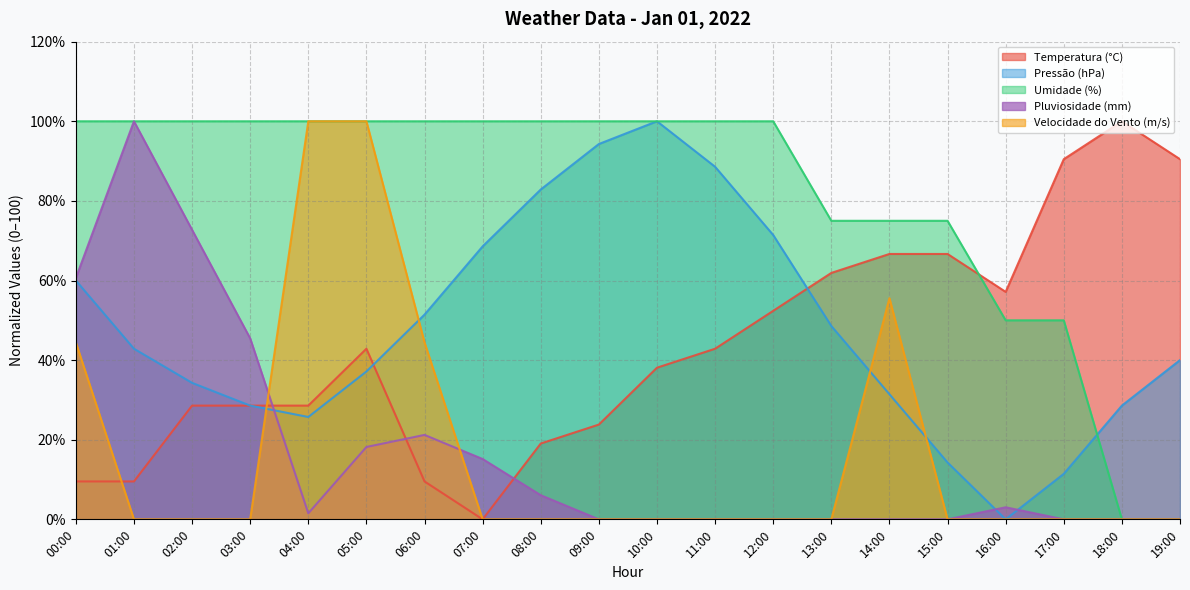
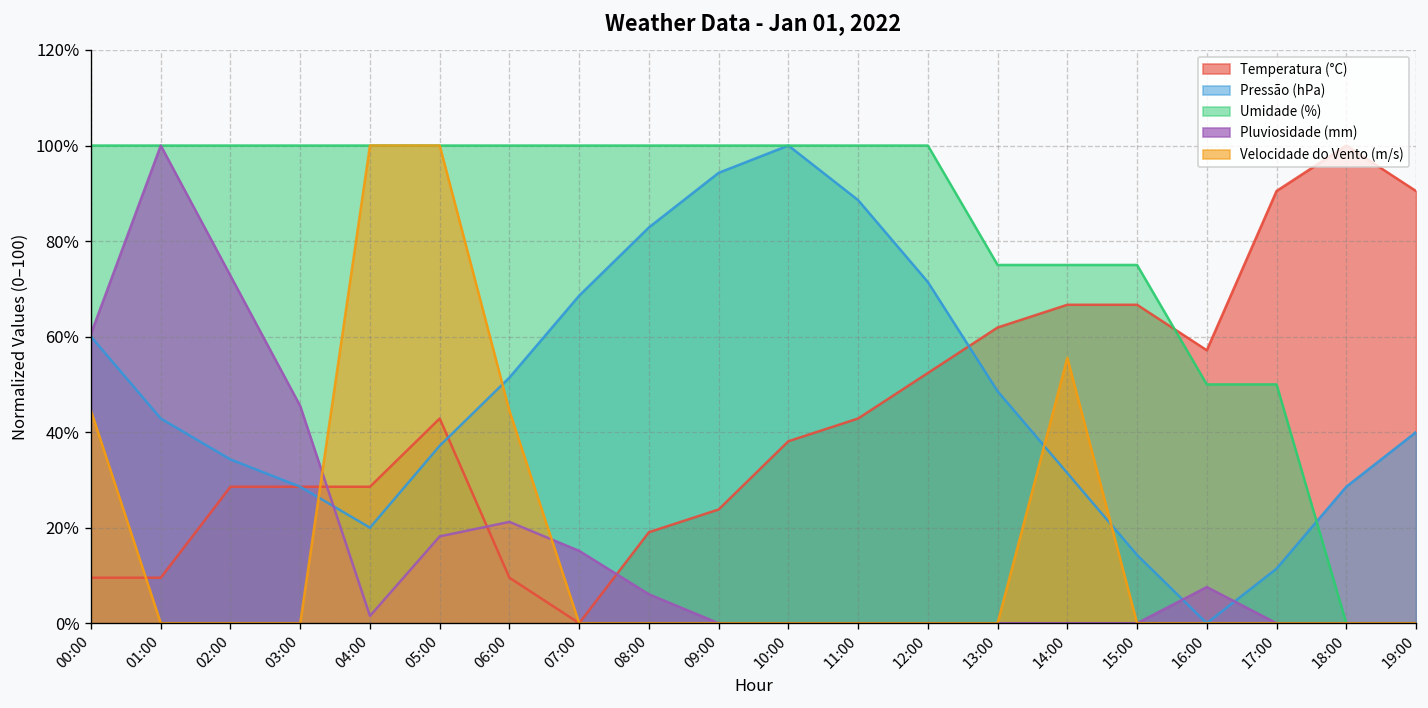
Pressão (hPa), 04:00: 26% -> 20%
Pluviosidade (mm), 16:00: 3% -> 8%
